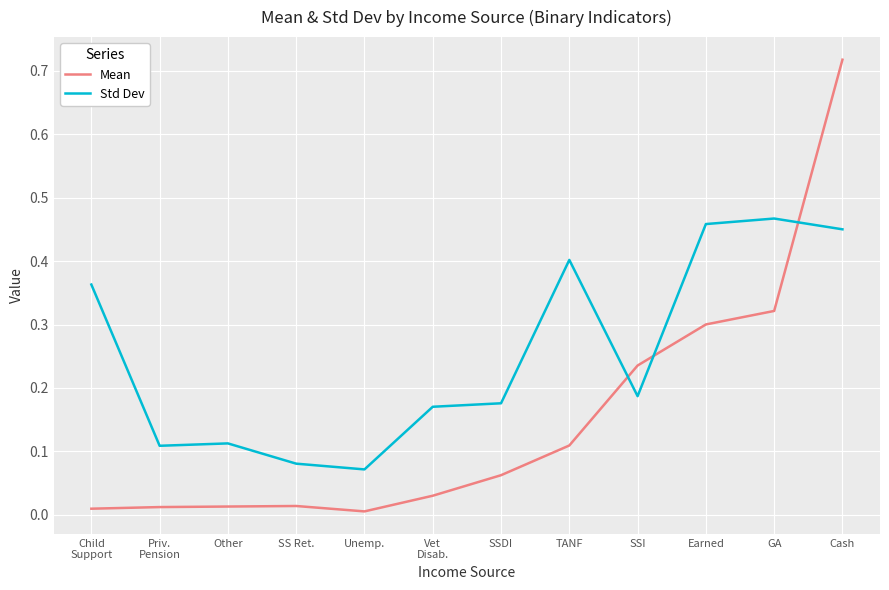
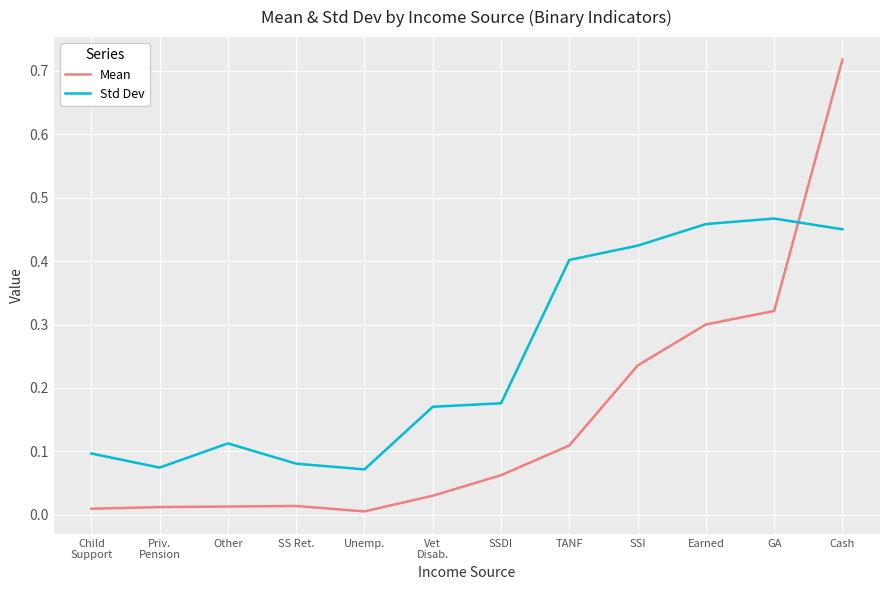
Std Dev, Child Support: 0.36 -> 0.10
Std Dev, Priv. Pension: 0.11 -> 0.07
Std Dev, SSI: 0.19 -> 0.42
